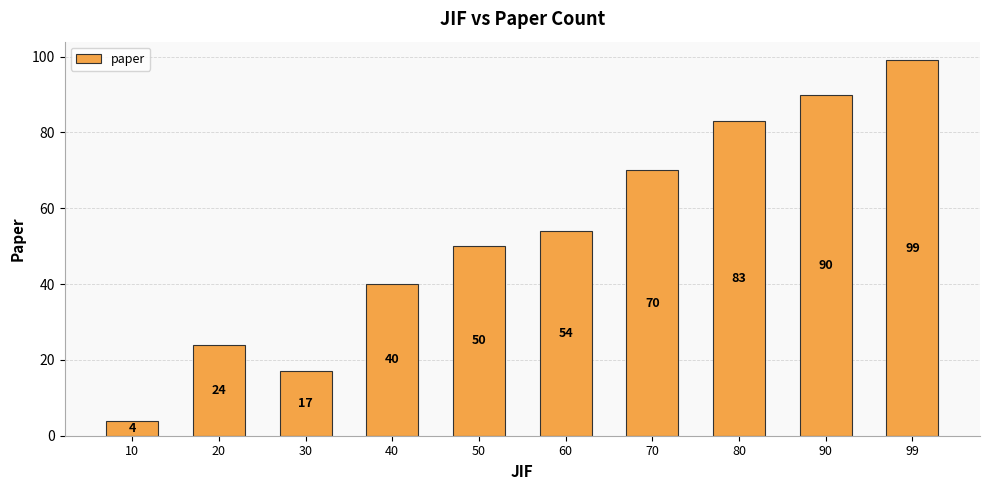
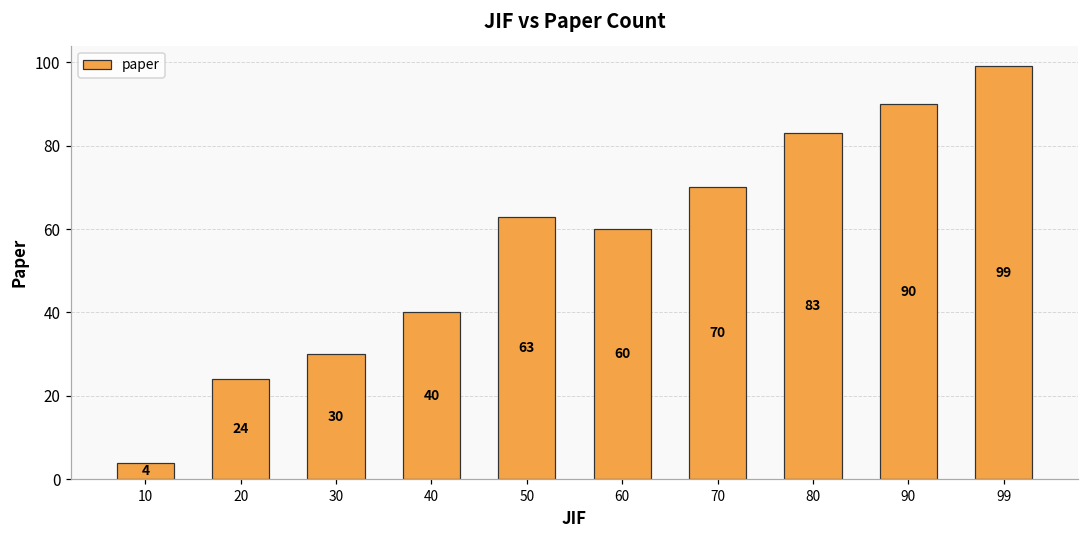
30: 17 -> 30
50: 50 -> 63
60: 54 -> 60
